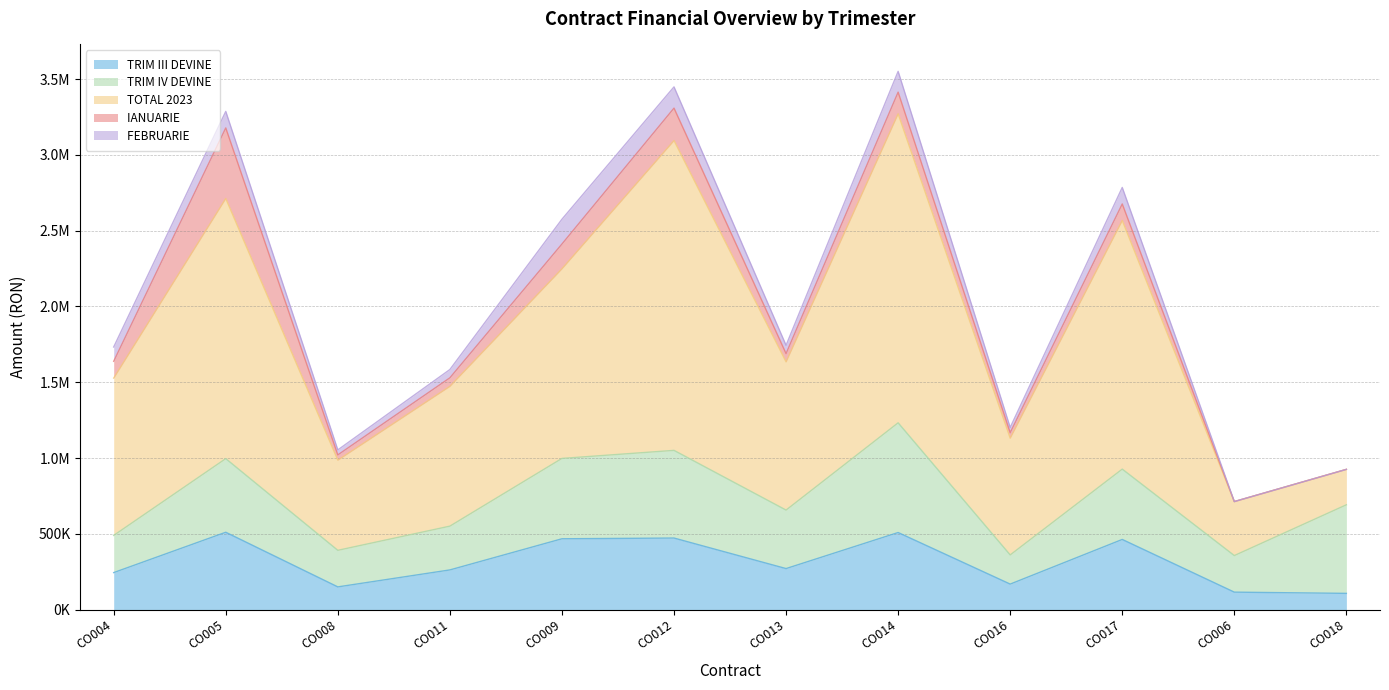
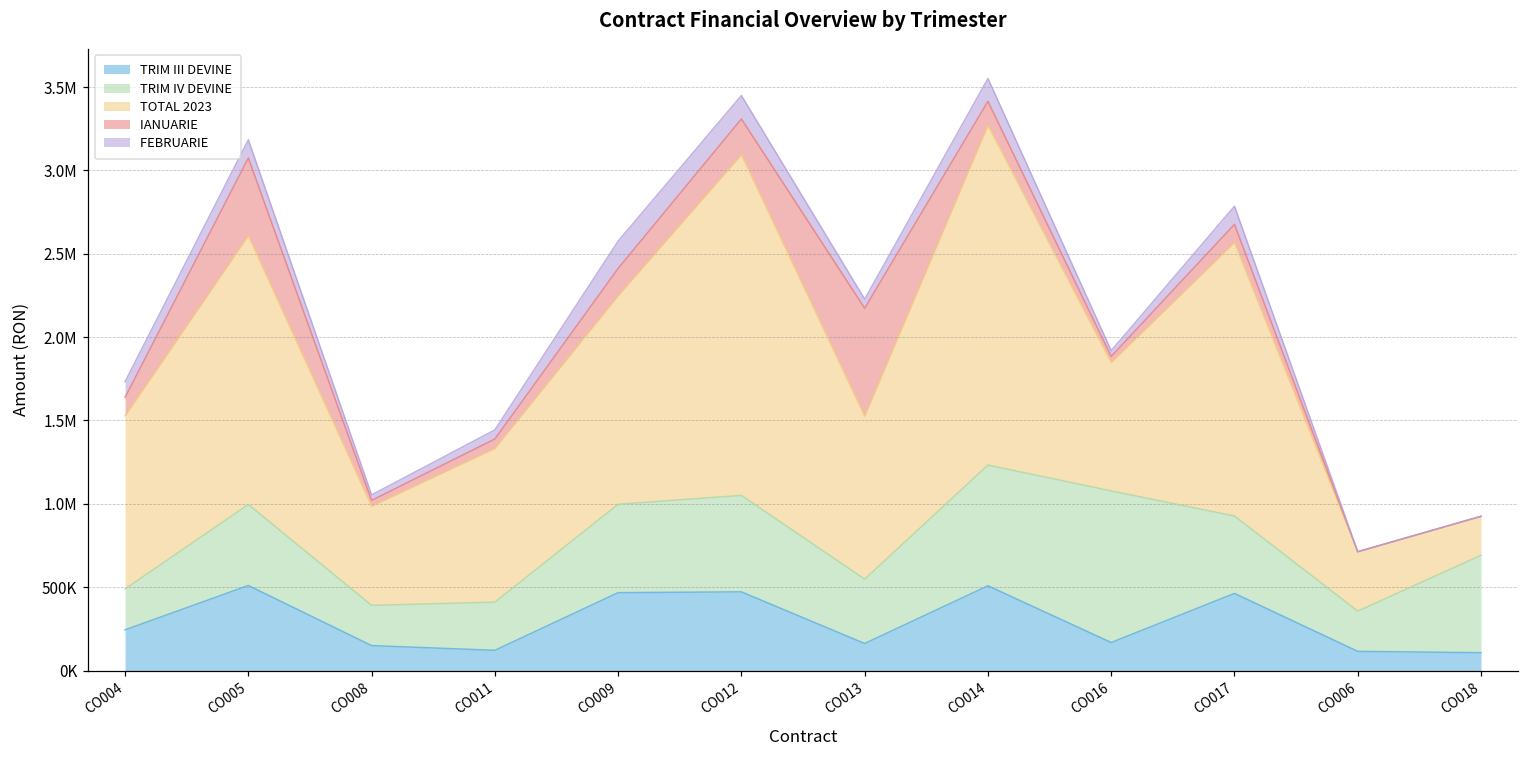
TOTAL 2023, CO005: 1720000 -> 1610000
TRIM III DEVINE, CO011: 260000 -> 120000
TRIM III DEVINE, CO013: 270000 -> 160000
IANUARIE, CO013: 50000 -> 650000
TRIM IV DEVINE, CO016: 190000 -> 910000
